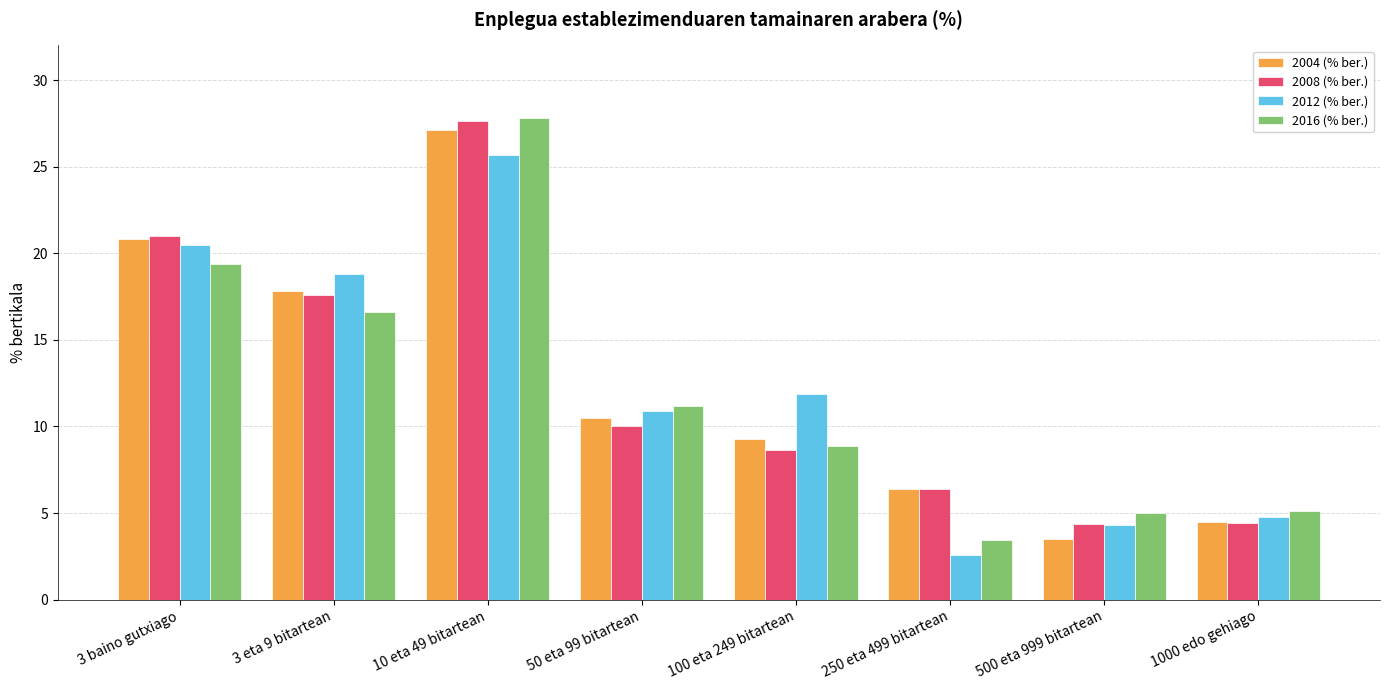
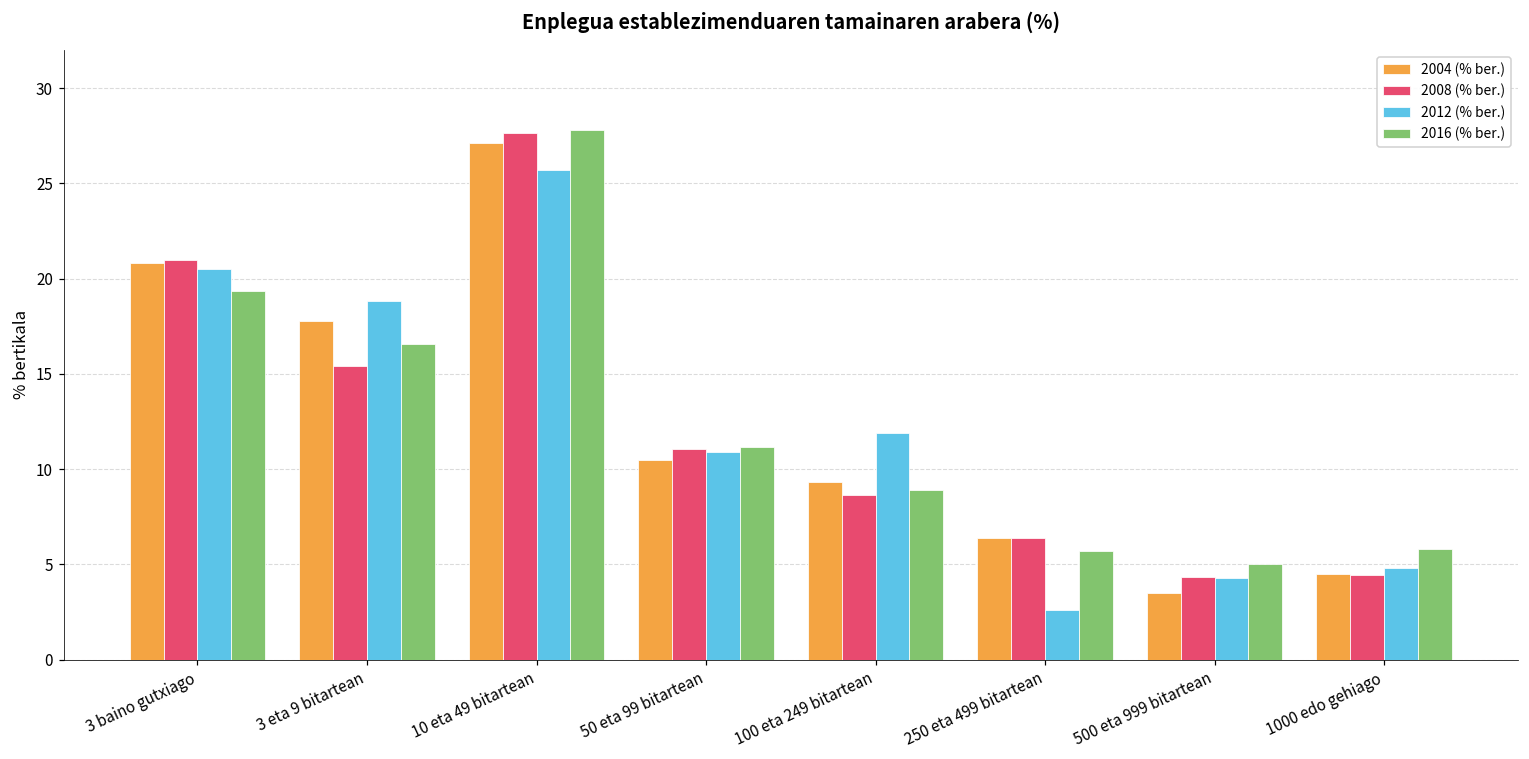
2008 (% ber.), 3 eta 9 bitartean: 17.6 -> 15.4
2008 (% ber.), 50 eta 99 bitartean: 10.0 -> 11.0
2016 (% ber.), 250 eta 499 bitartean: 3.5 -> 5.7
2016 (% ber.), 1000 edo gehiago: 5.1 -> 5.8
